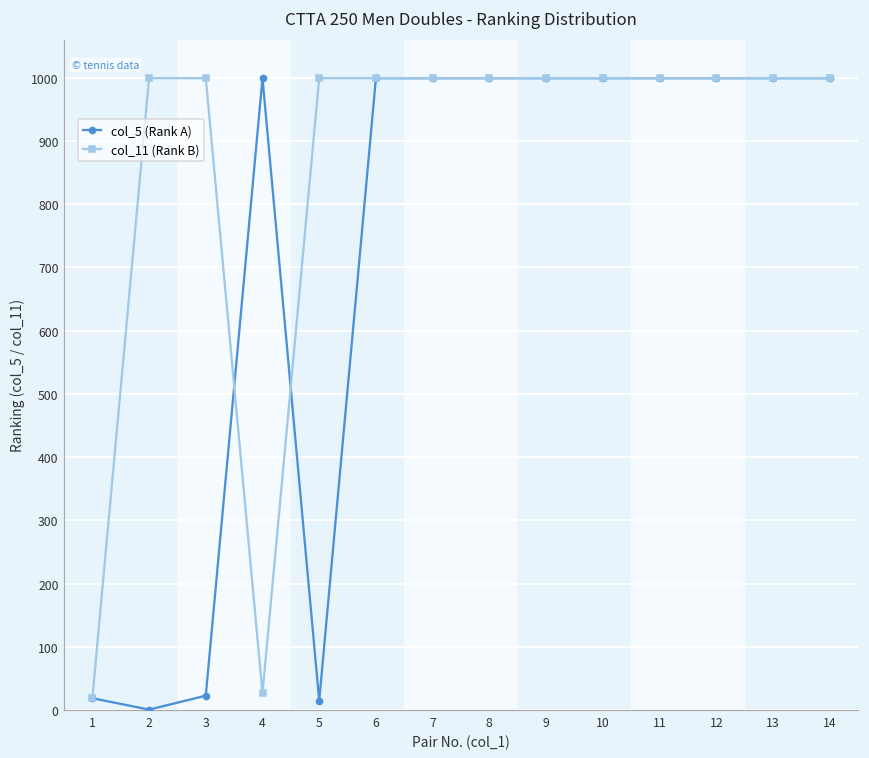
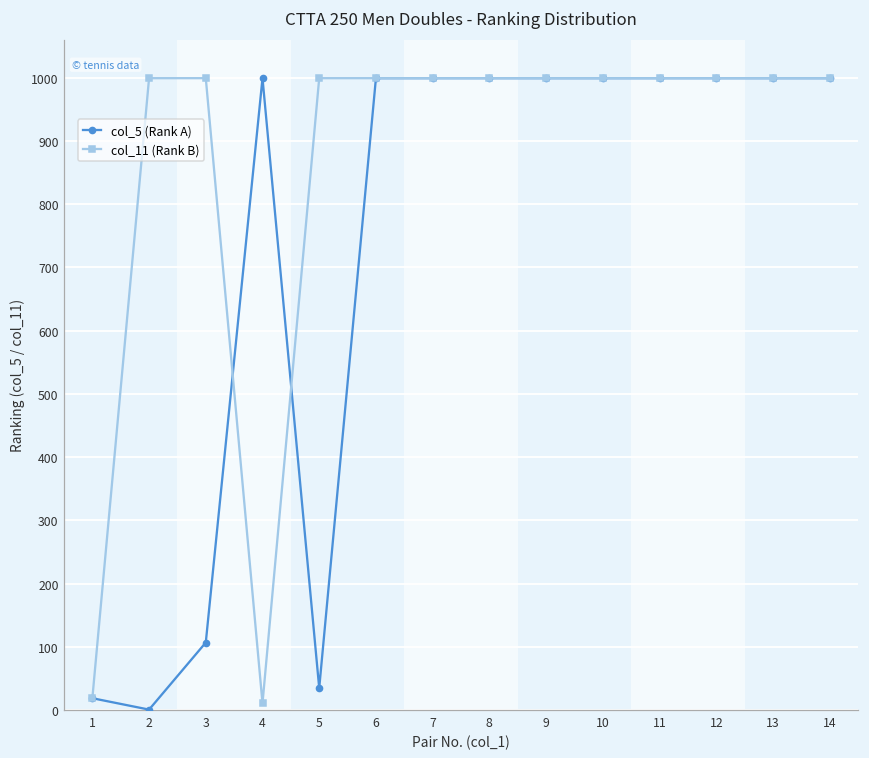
col_5 (Rank A), 3: 20 -> 110
col_11 (Rank B), 4: 30 -> 10
col_5 (Rank A), 5: 20 -> 40
